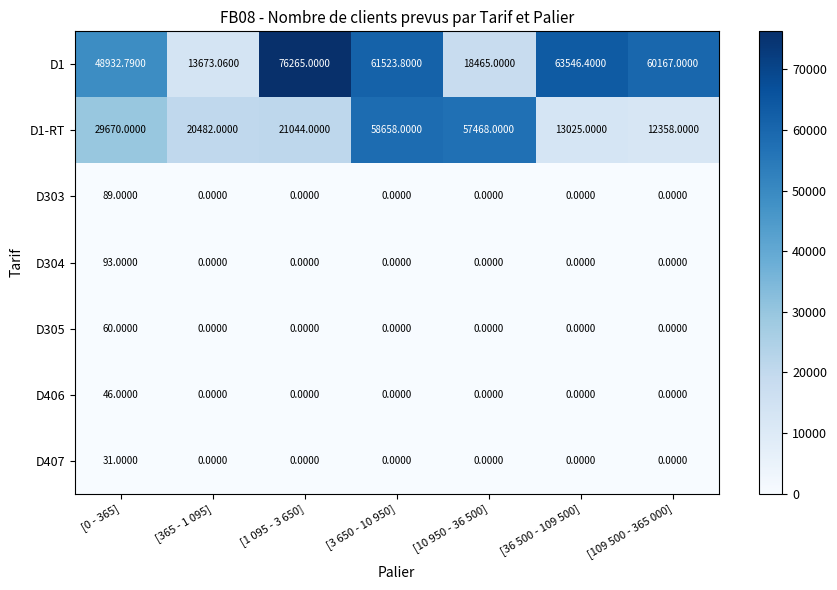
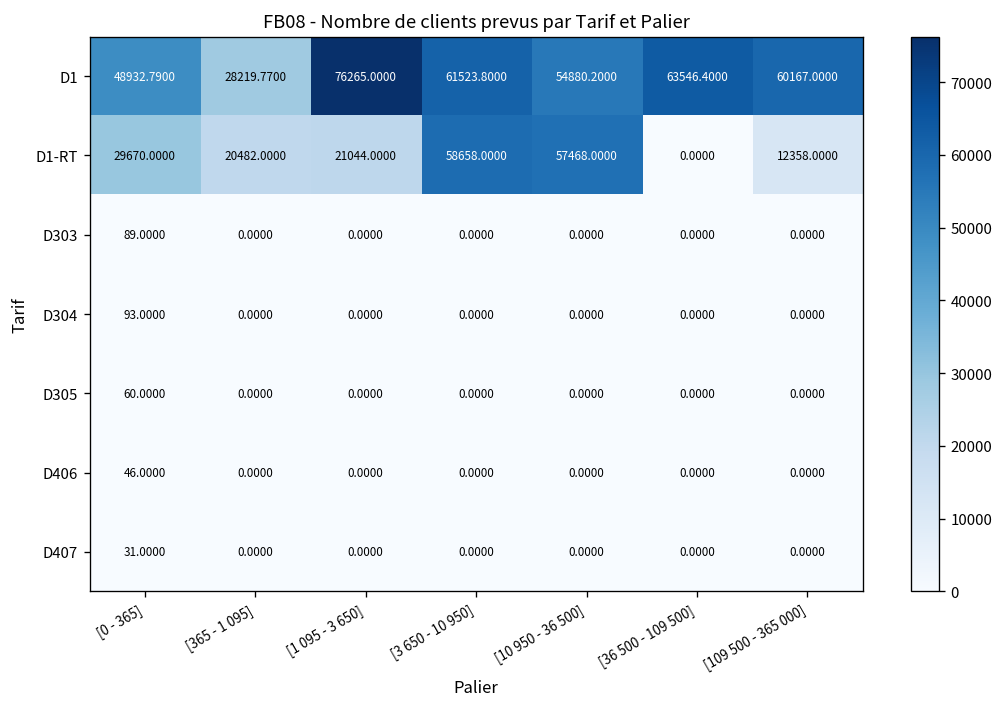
D1, [365 - 1 095]: 13673.0600 -> 28219.7700
D1, [10 950 - 36 500]: 18465.0000 -> 54880.2000
D1-RT, [36 500 - 109 500]: 13025.0000 -> 0.0000
